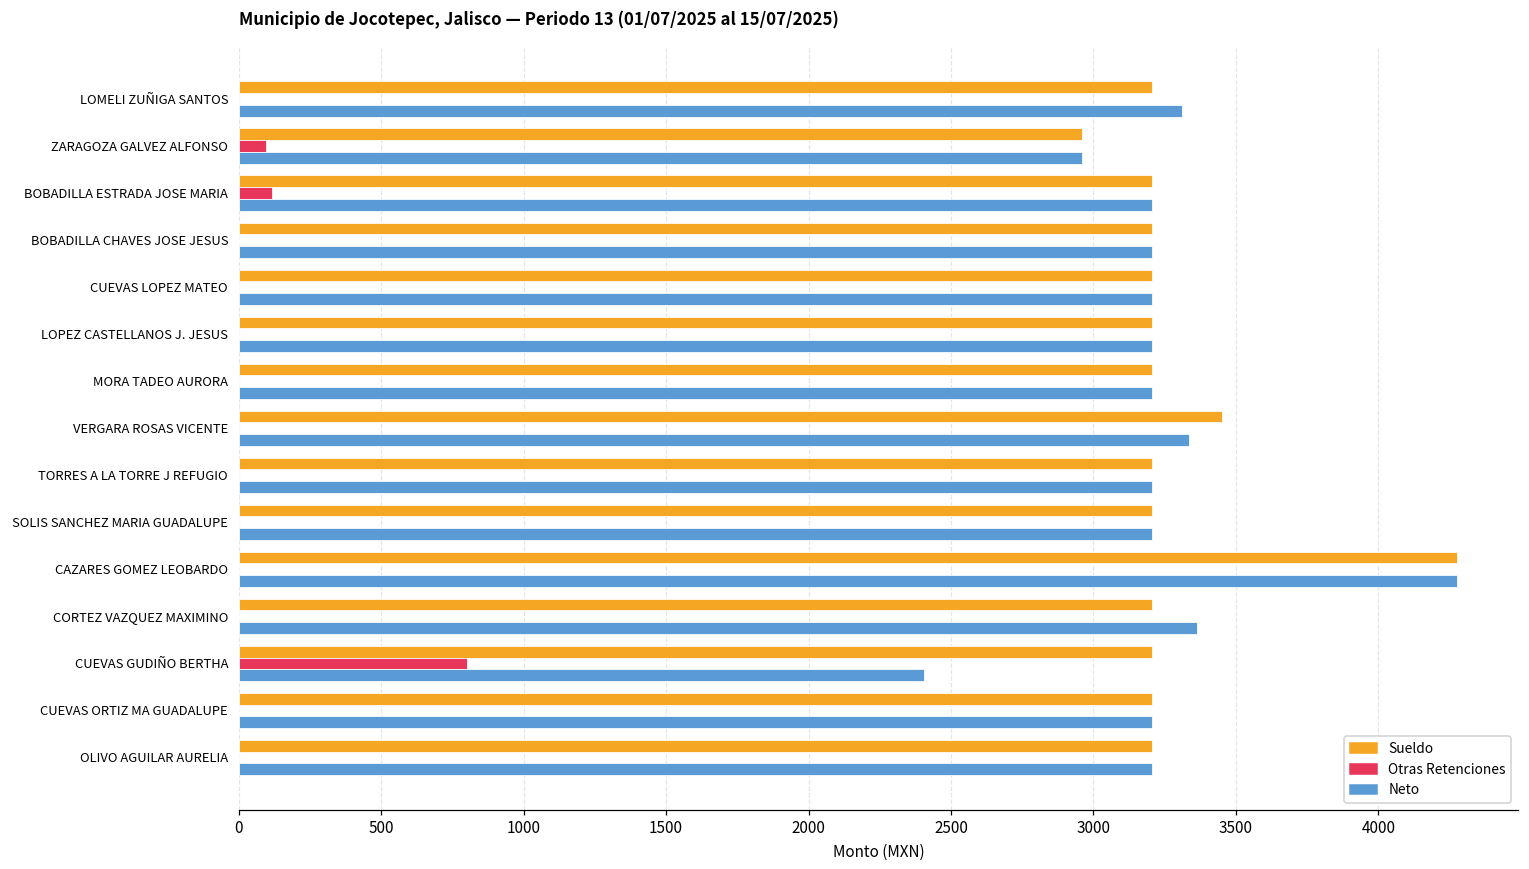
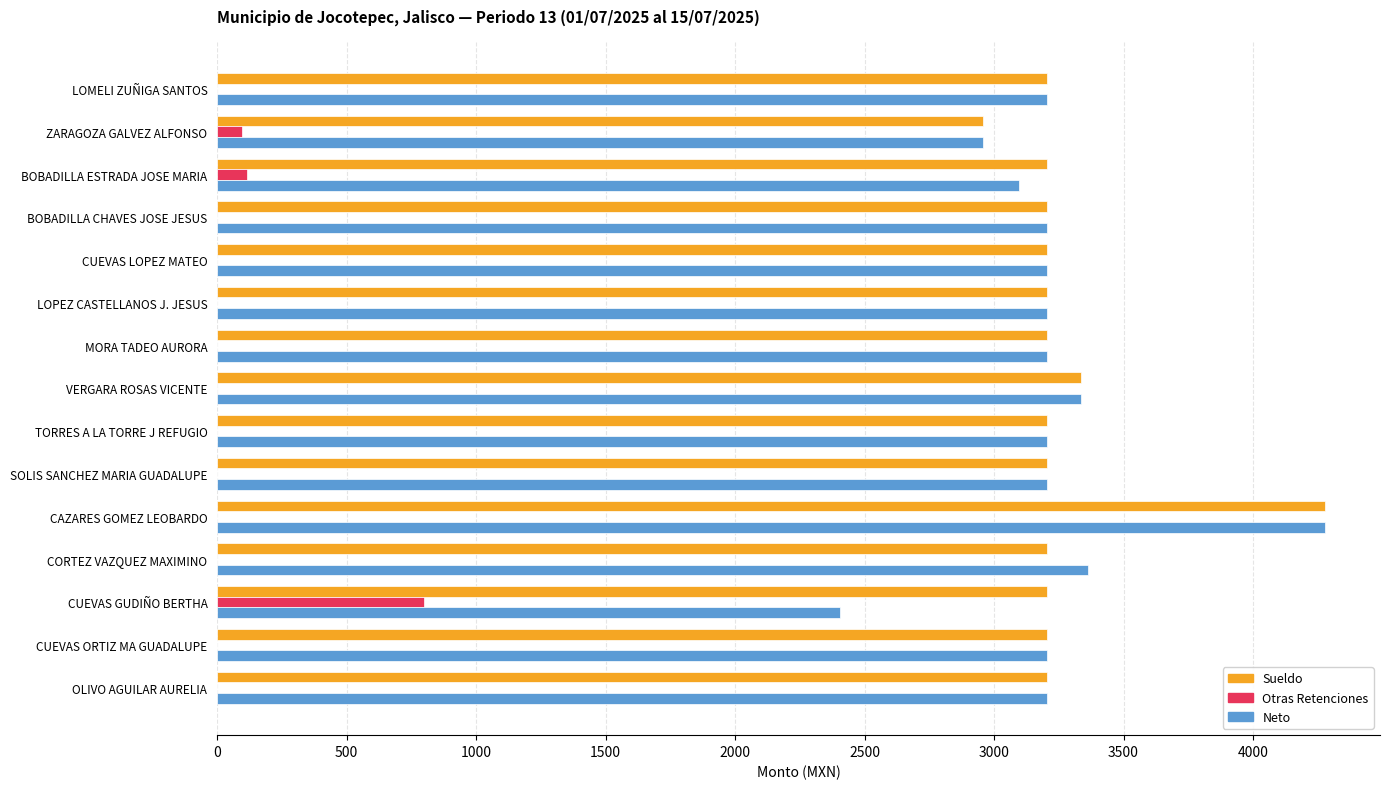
Neto, LOMELI ZUÑIGA SANTOS: 3310 -> 3210
Neto, BOBADILLA ESTRADA JOSE MARIA: 3210 -> 3100
Sueldo, VERGARA ROSAS VICENTE: 3450 -> 3340
